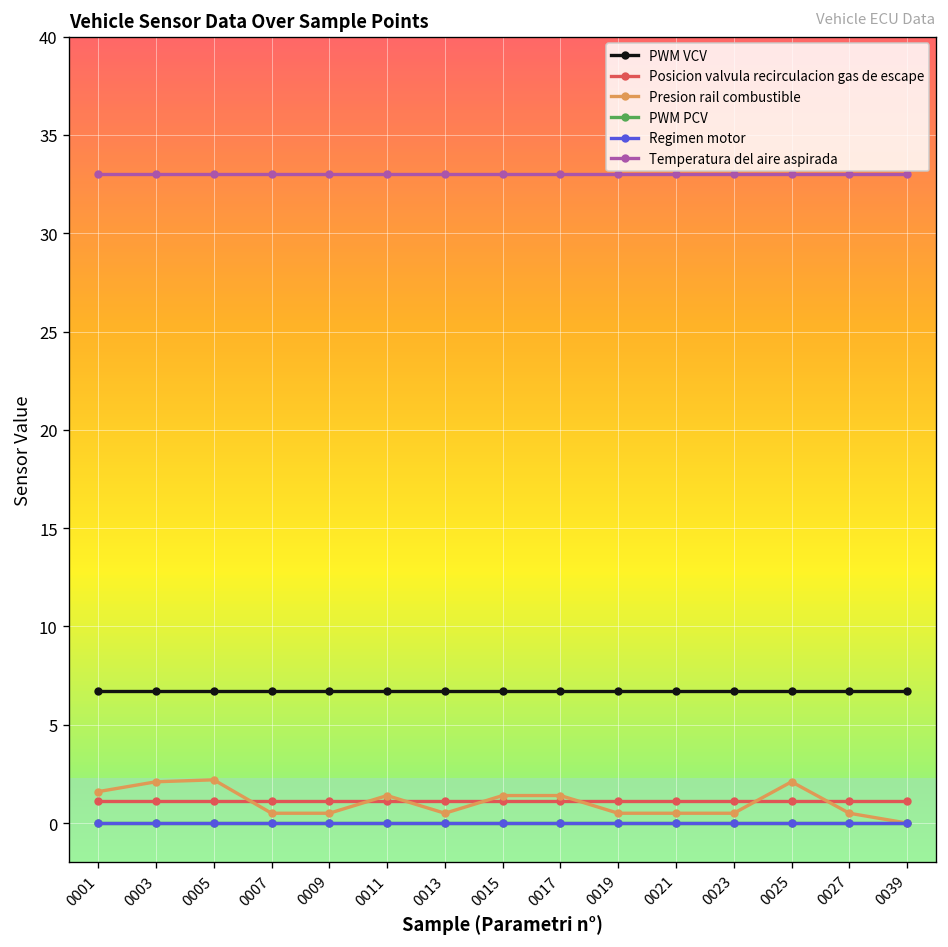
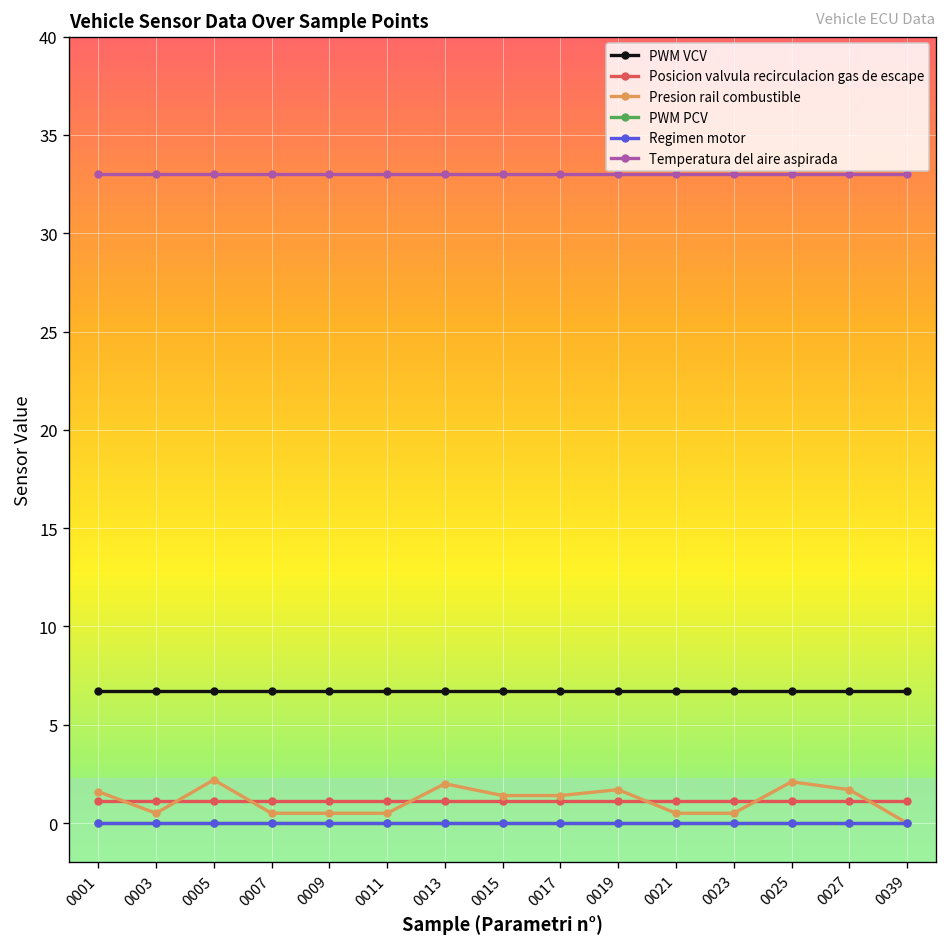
Presion rail combustible, 0003: 2.1 -> 0.5
Presion rail combustible, 0011: 1.4 -> 0.5
Presion rail combustible, 0013: 0.5 -> 2.0
Presion rail combustible, 0019: 0.5 -> 1.7
Presion rail combustible, 0027: 0.5 -> 1.7
